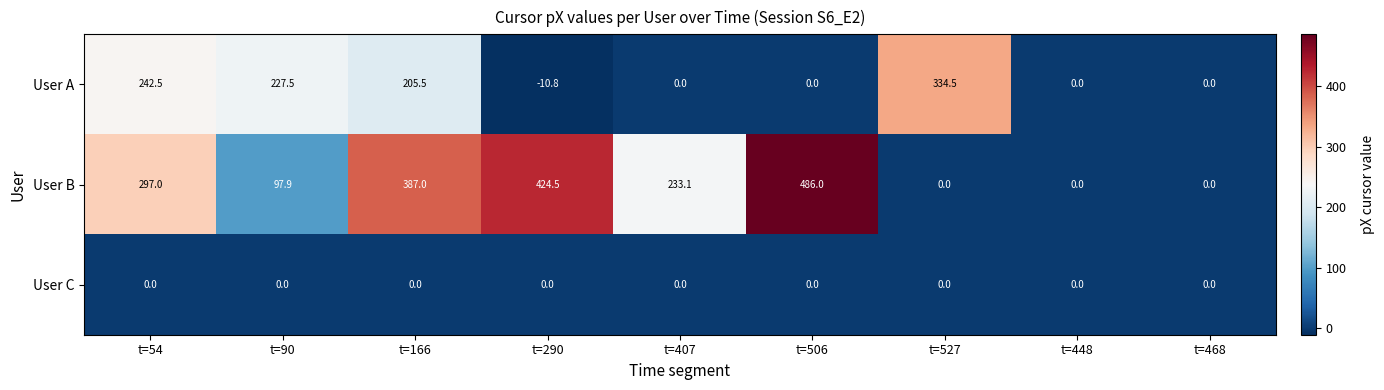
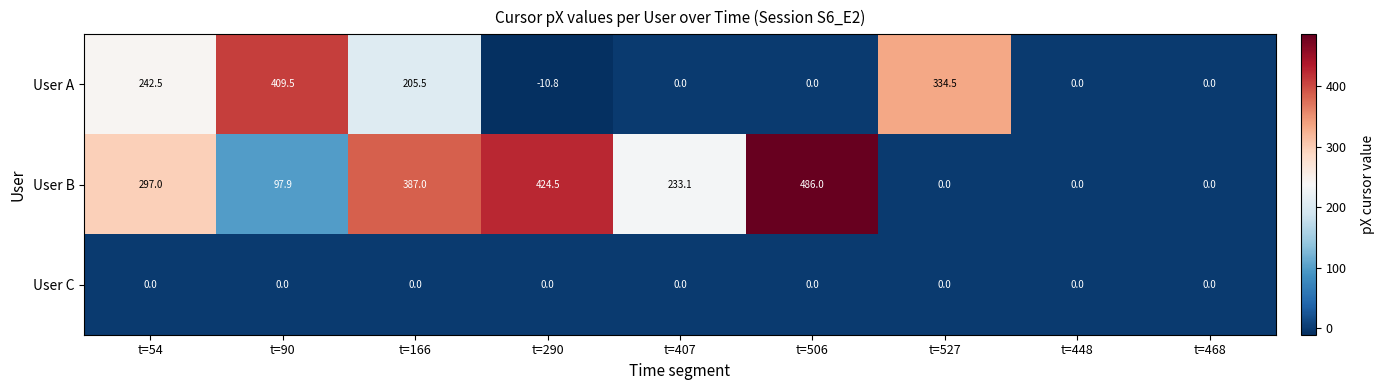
User A, t=90: 227.5 -> 409.5
